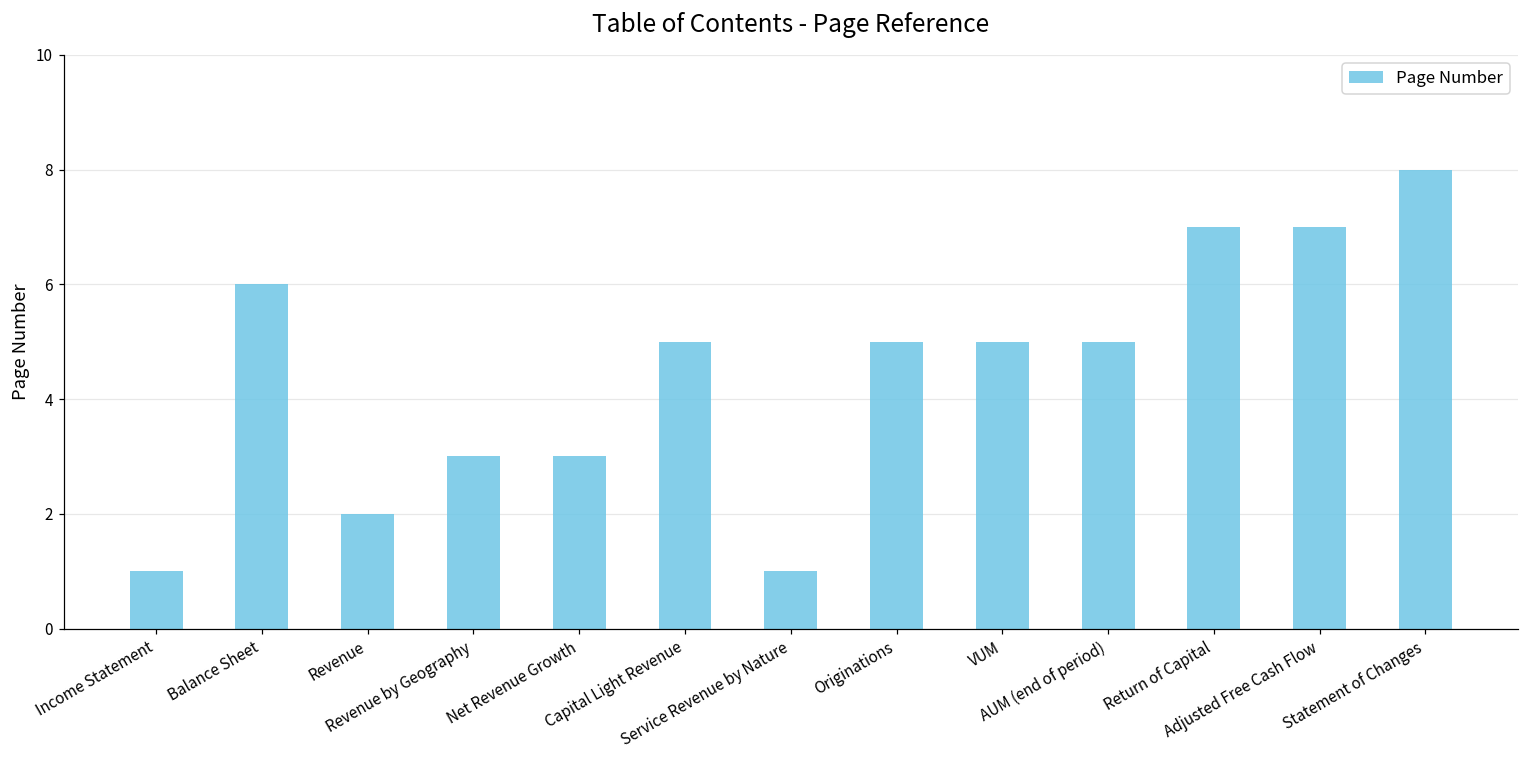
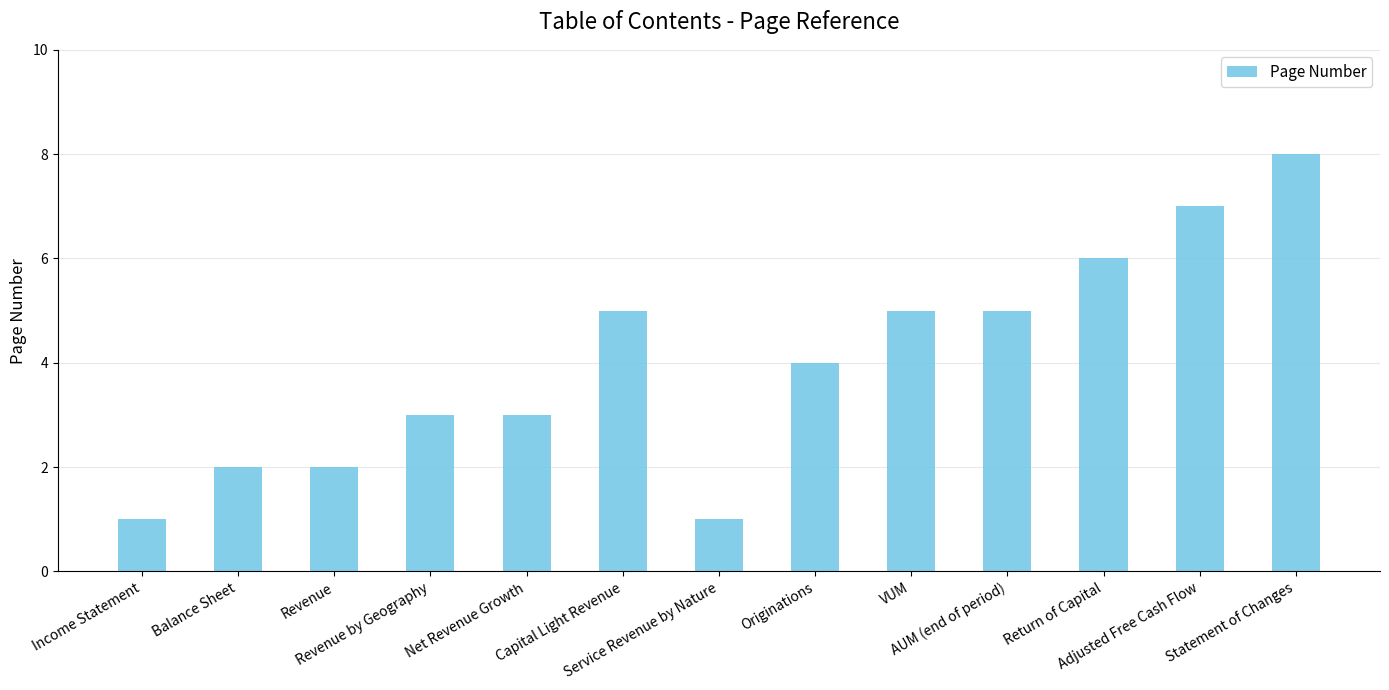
Balance Sheet: 6 -> 2
Originations: 5 -> 4
Return of Capital: 7 -> 6
